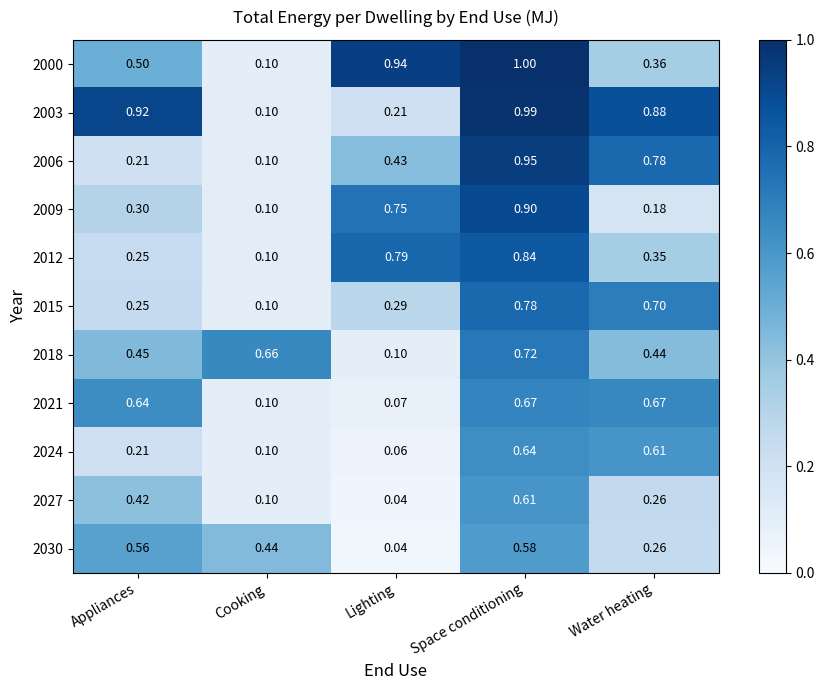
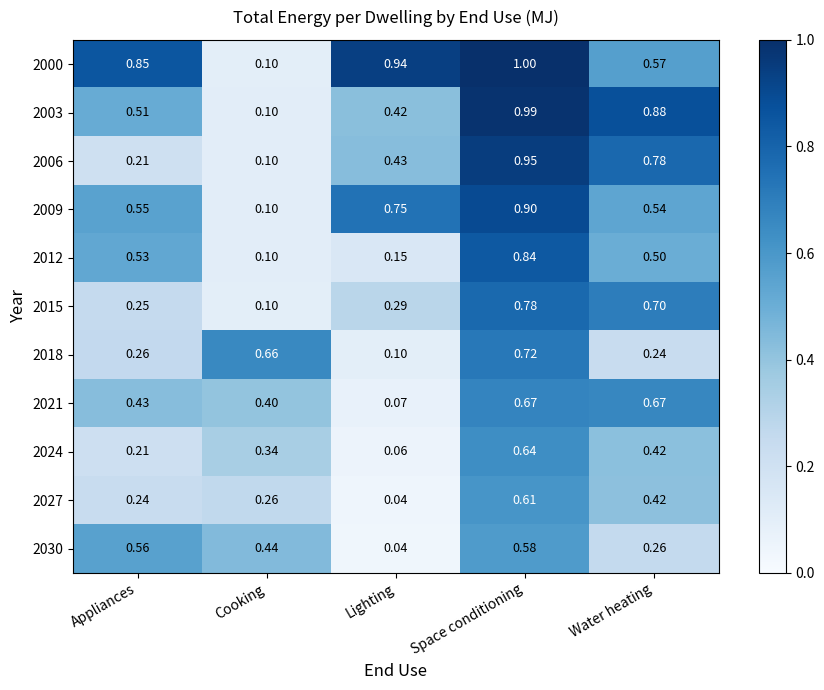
2000, Appliances: 0.50 -> 0.85
2000, Water heating: 0.36 -> 0.57
2003, Appliances: 0.92 -> 0.51
2003, Lighting: 0.21 -> 0.42
2009, Appliances: 0.30 -> 0.55
2009, Water heating: 0.18 -> 0.54
2012, Appliances: 0.25 -> 0.53
2012, Lighting: 0.79 -> 0.15
2012, Water heating: 0.35 -> 0.50
2018, Appliances: 0.45 -> 0.26
2018, Water heating: 0.44 -> 0.24
2021, Appliances: 0.64 -> 0.43
2021, Cooking: 0.10 -> 0.40
2024, Cooking: 0.10 -> 0.34
2024, Water heating: 0.61 -> 0.42
2027, Appliances: 0.42 -> 0.24
2027, Cooking: 0.10 -> 0.26
2027, Water heating: 0.26 -> 0.42
